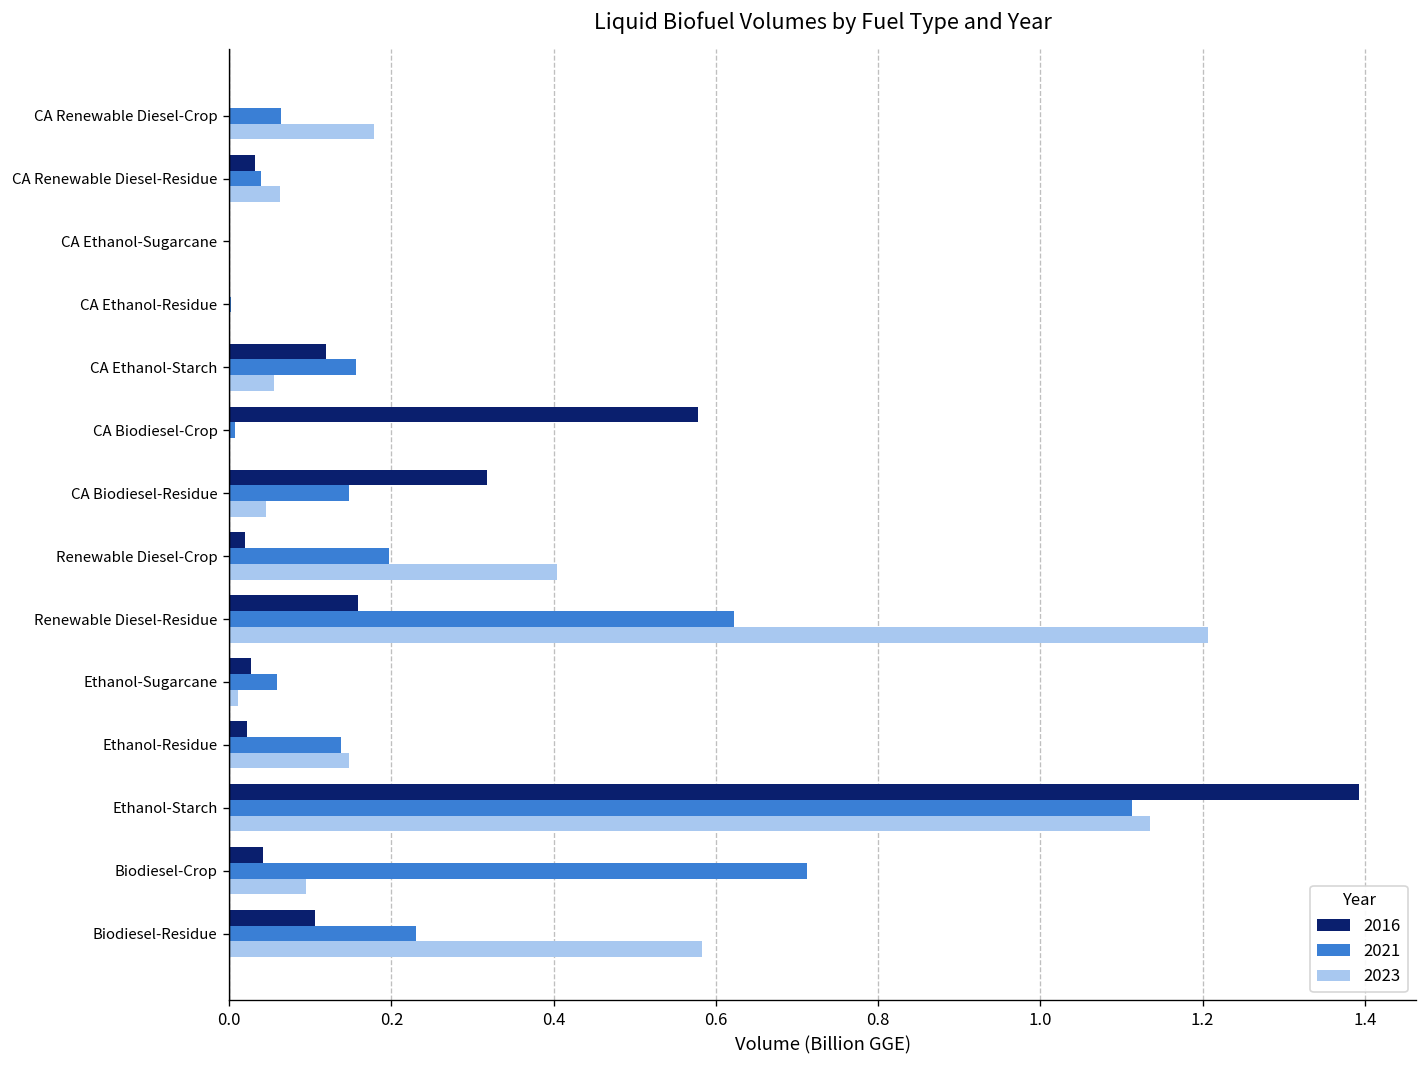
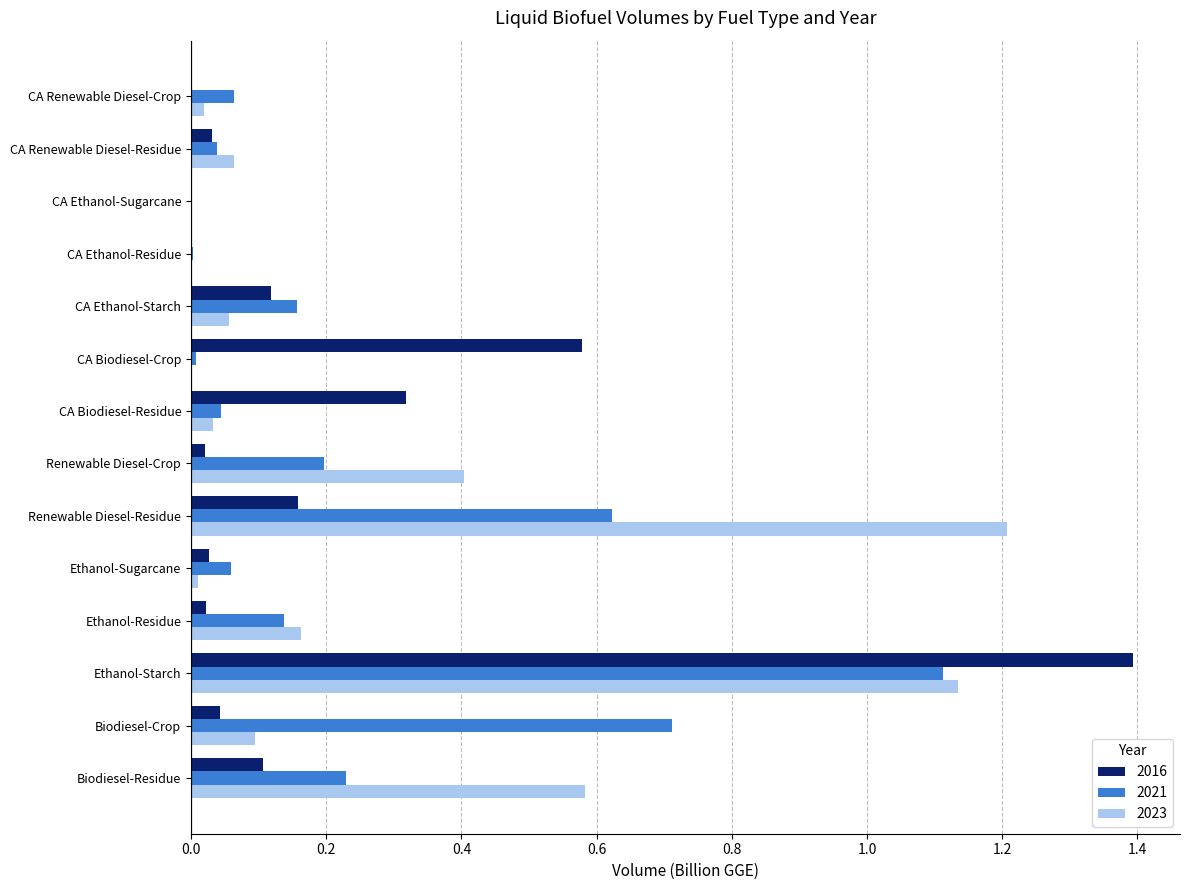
2023, CA Renewable Diesel-Crop: 0.18 -> 0.02
2021, CA Biodiesel-Residue: 0.15 -> 0.04
2023, CA Biodiesel-Residue: 0.05 -> 0.03
2023, Ethanol-Residue: 0.15 -> 0.16
